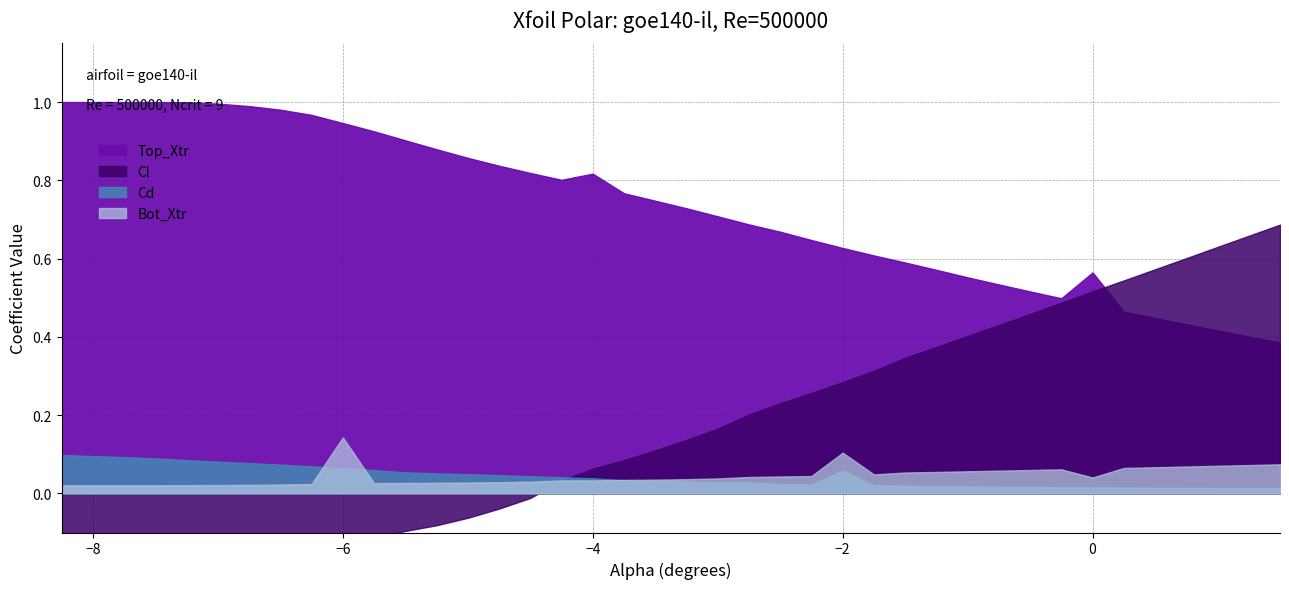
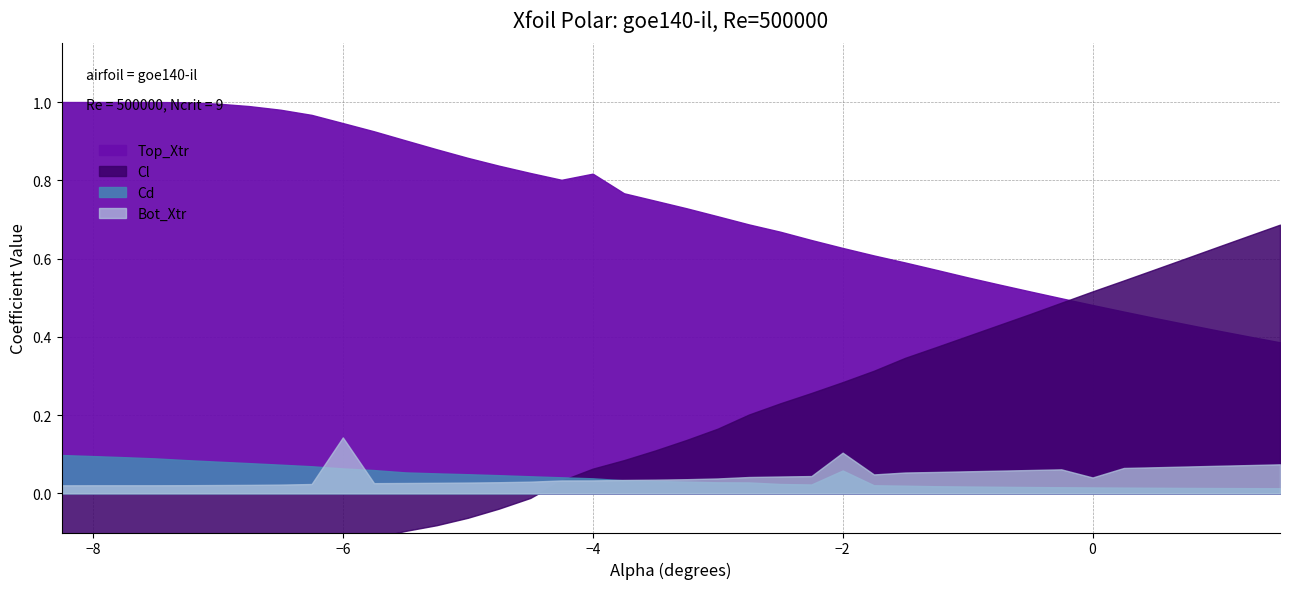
Top_Xtr, 0: 0.56 -> 0.48
